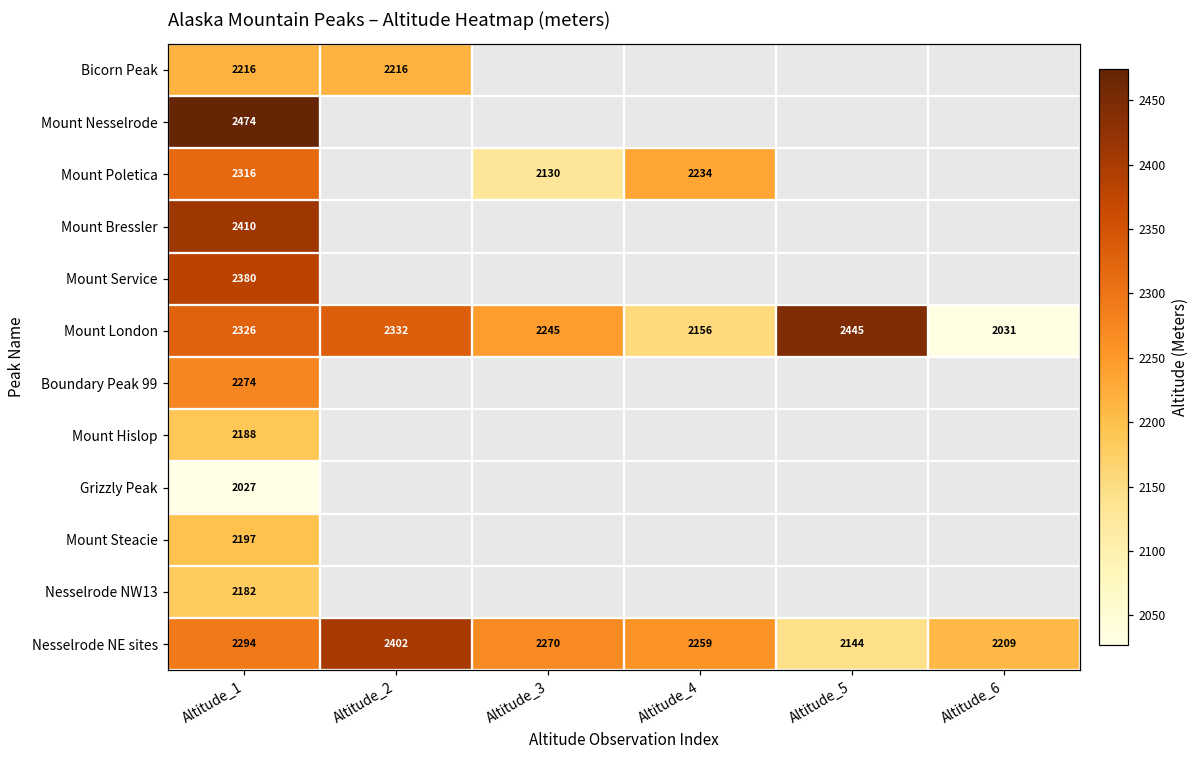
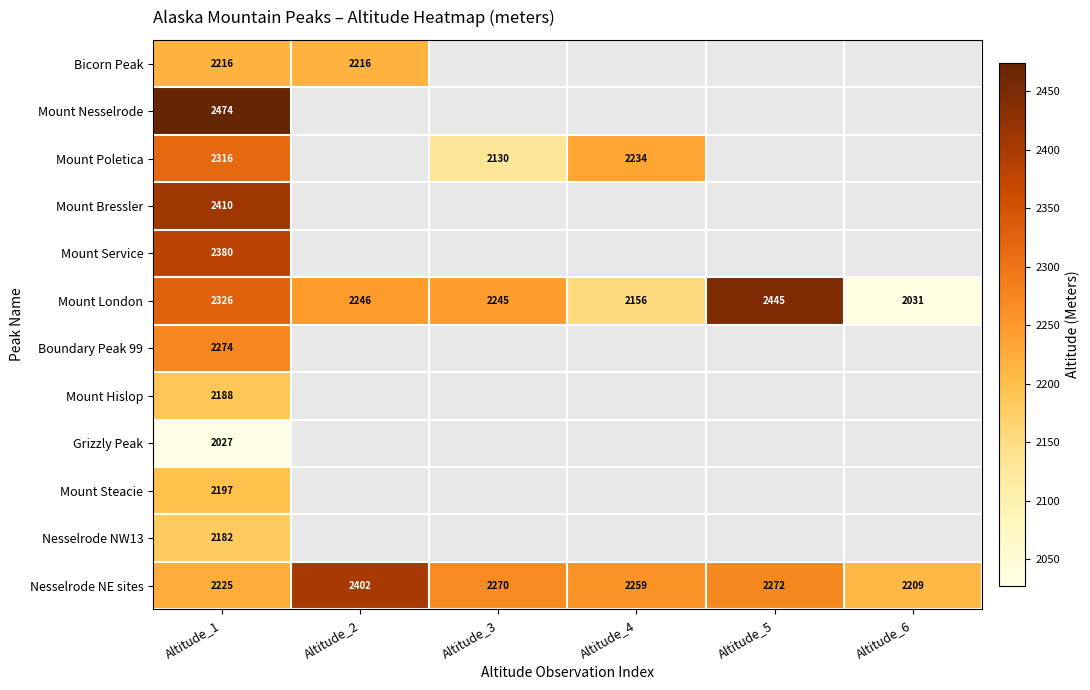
Mount London, Altitude_2: 2332 -> 2246
Nesselrode NE sites, Altitude_1: 2294 -> 2225
Nesselrode NE sites, Altitude_5: 2144 -> 2272
